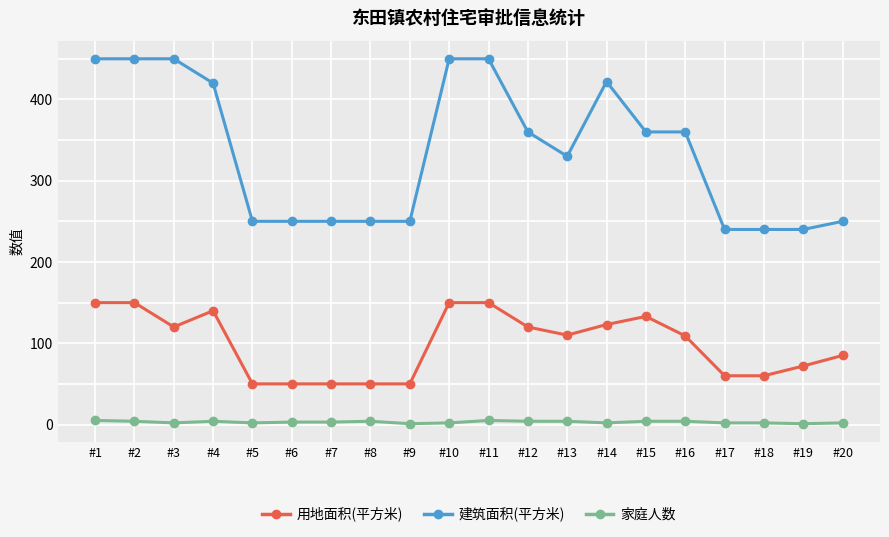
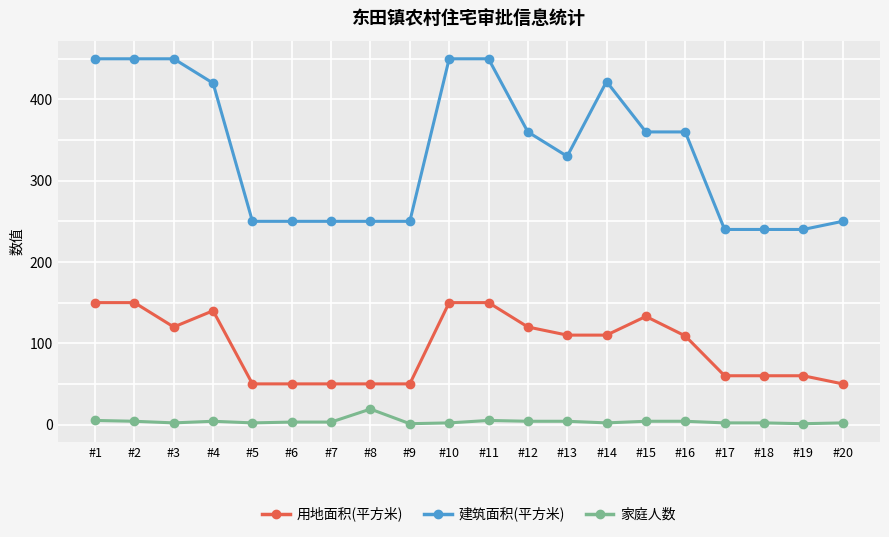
家庭人数, #8: 0 -> 20
用地面积(平方米), #14: 120 -> 110
用地面积(平方米), #19: 70 -> 60
用地面积(平方米), #20: 90 -> 50
